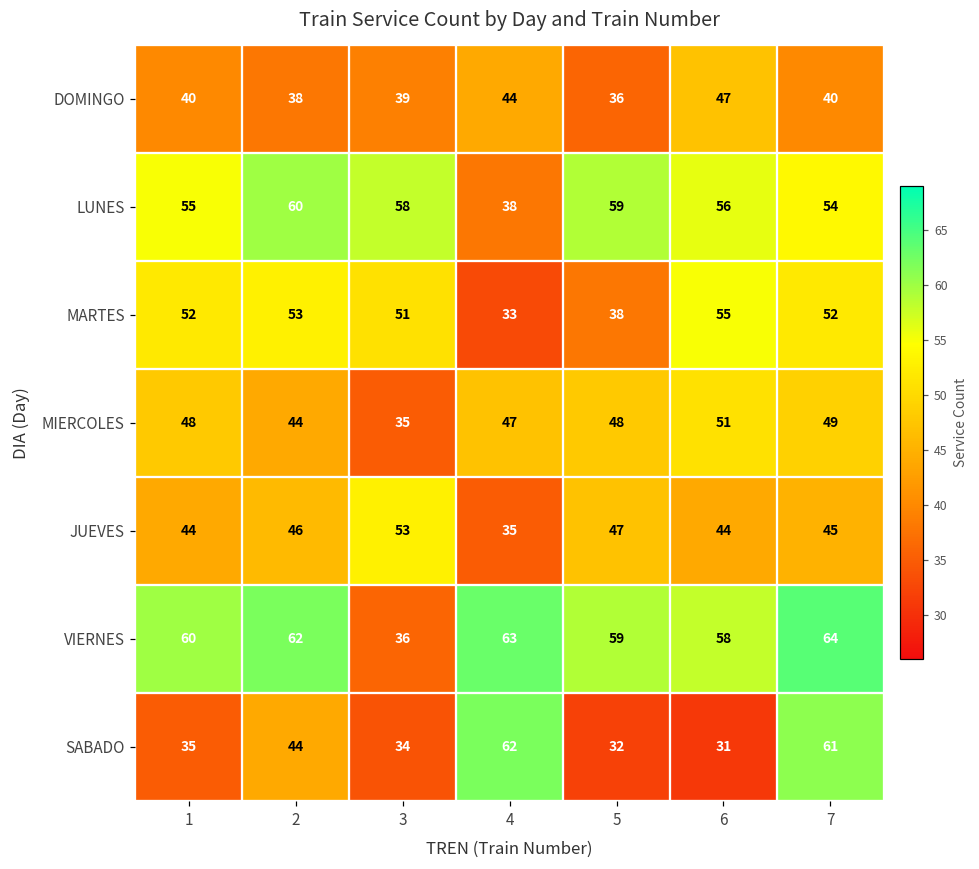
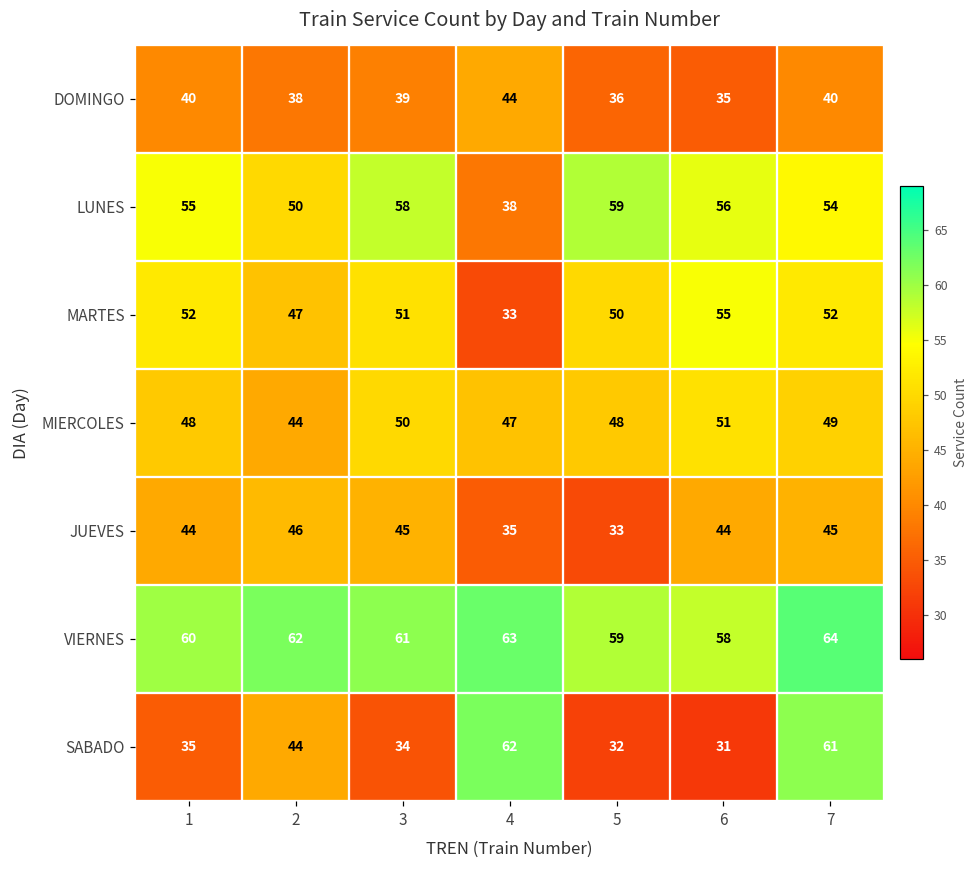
DOMINGO, 6: 47 -> 35
LUNES, 2: 60 -> 50
MARTES, 2: 53 -> 47
MARTES, 5: 38 -> 50
MIERCOLES, 3: 35 -> 50
JUEVES, 3: 53 -> 45
JUEVES, 5: 47 -> 33
VIERNES, 3: 36 -> 61
